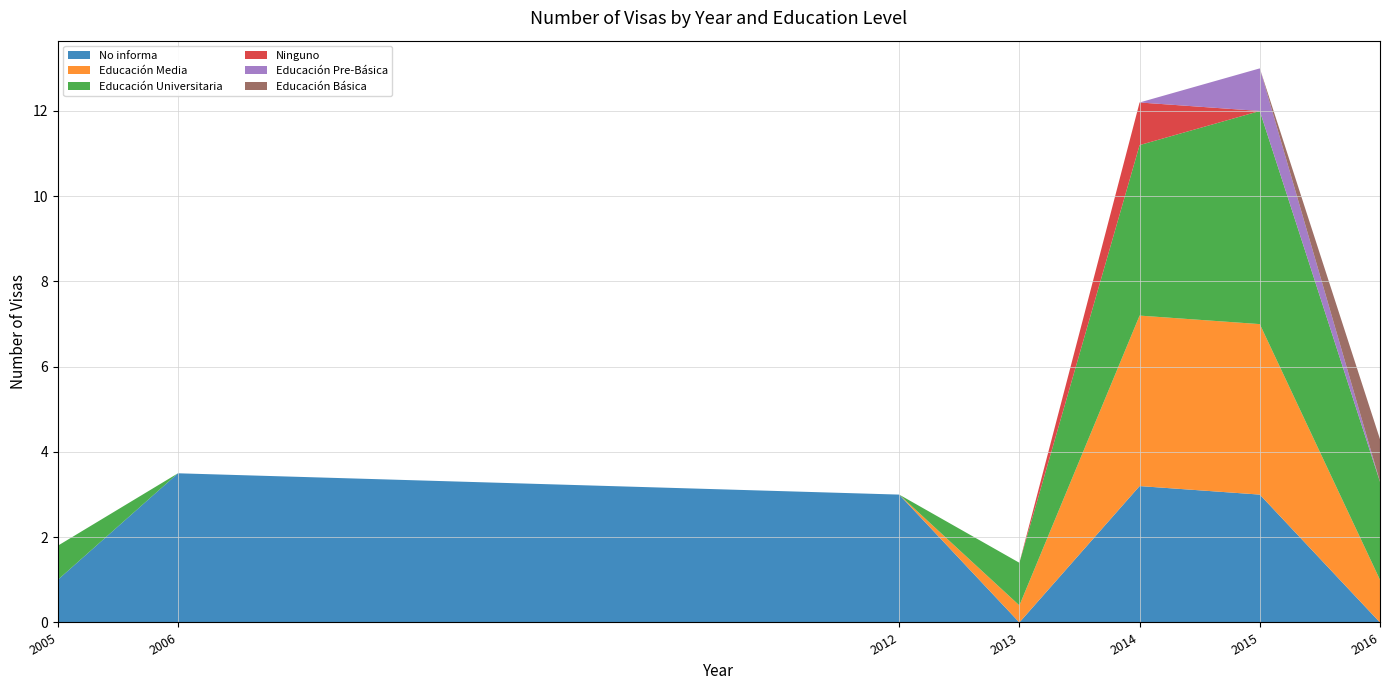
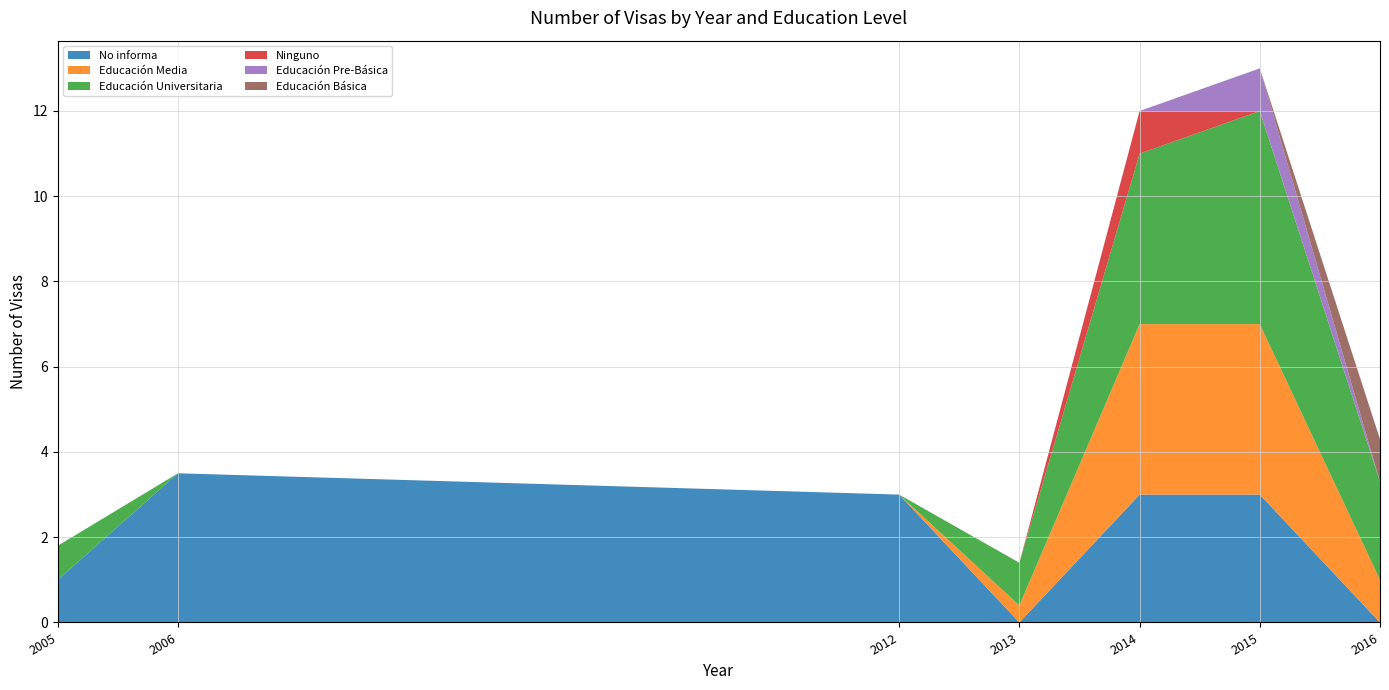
No informa, 2014: 3.2 -> 3.0
